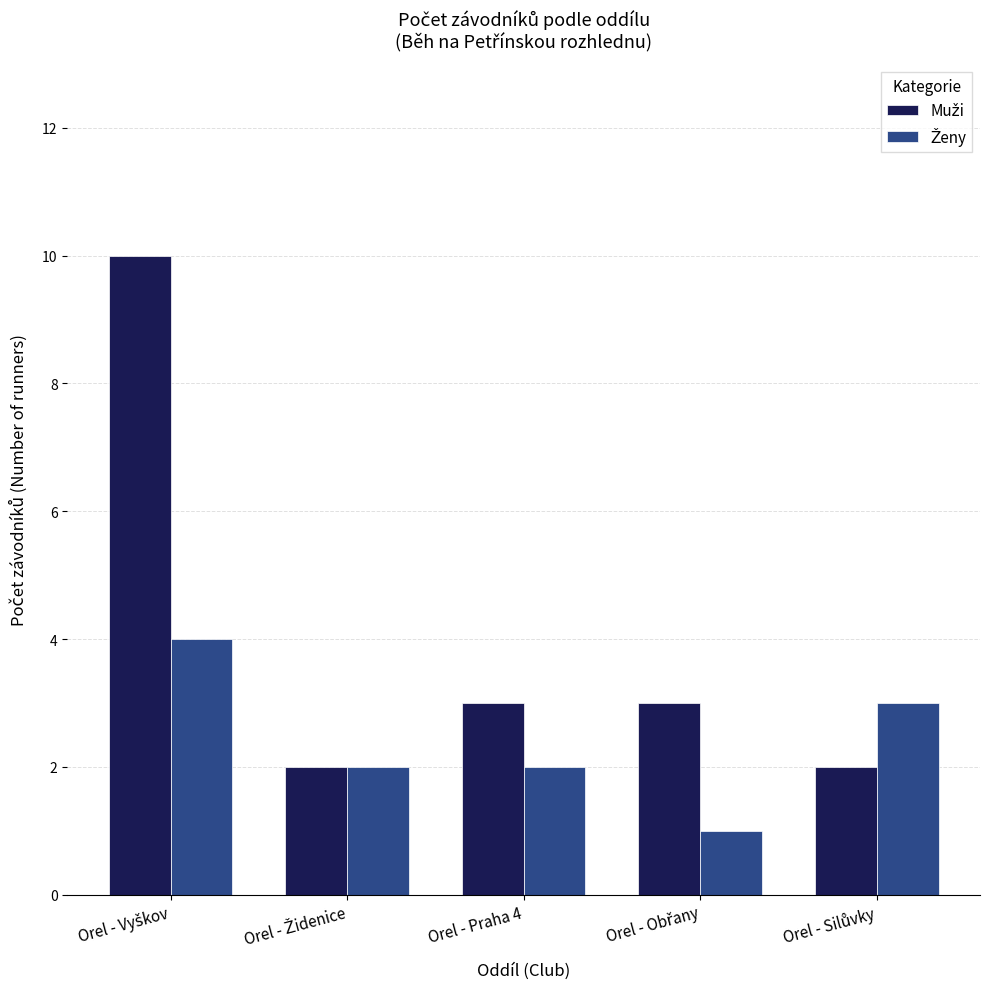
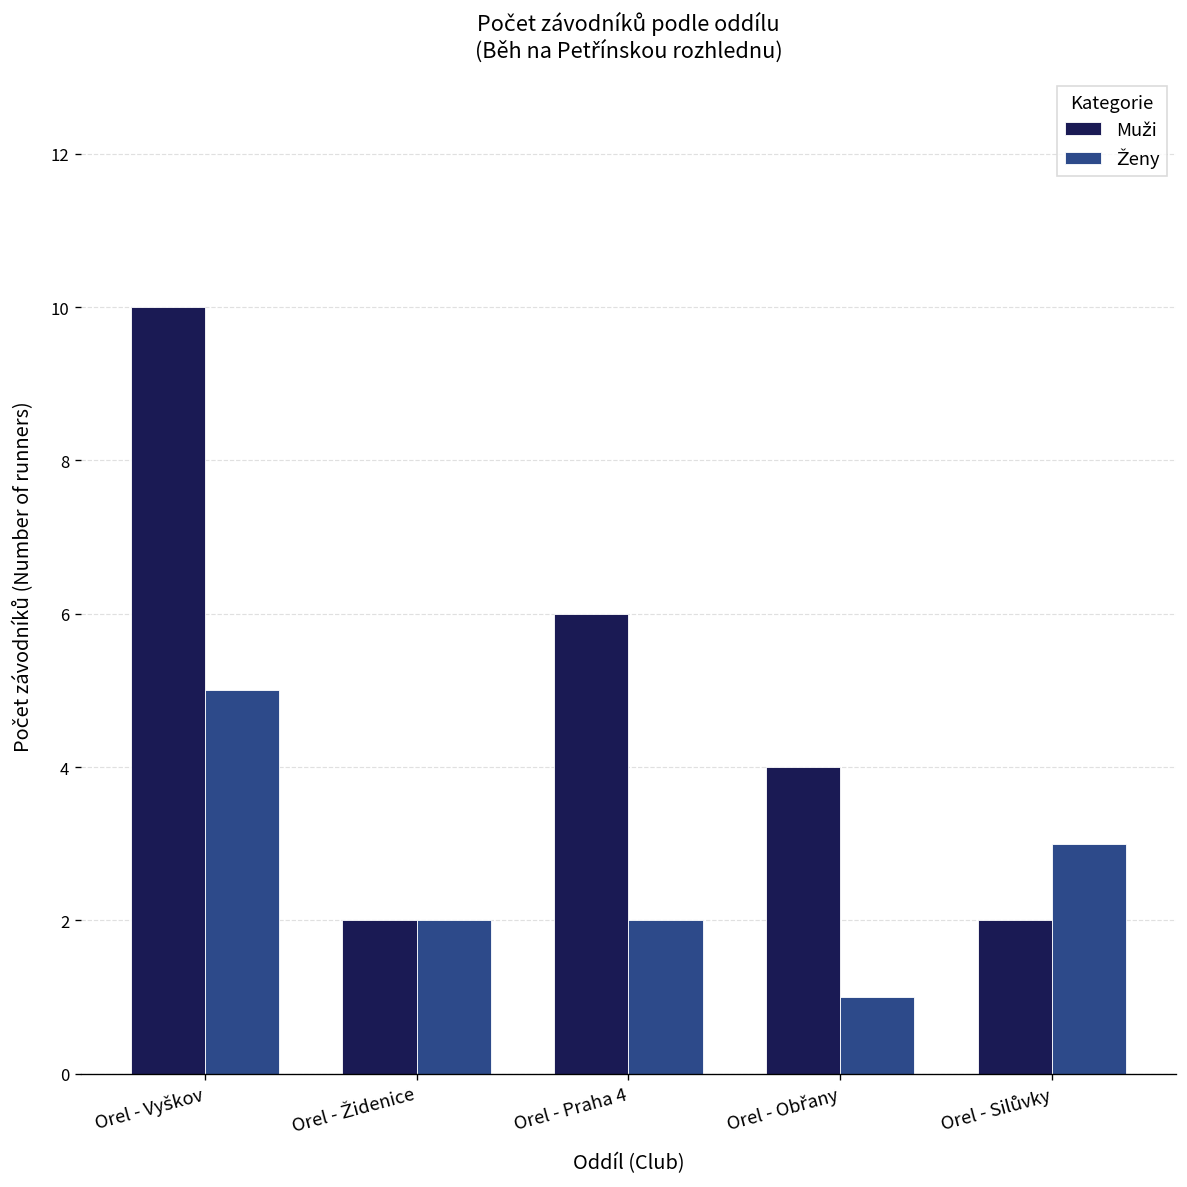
Ženy, Orel - Vyškov: 4 -> 5
Muži, Orel - Praha 4: 3 -> 6
Muži, Orel - Obřany: 3 -> 4
